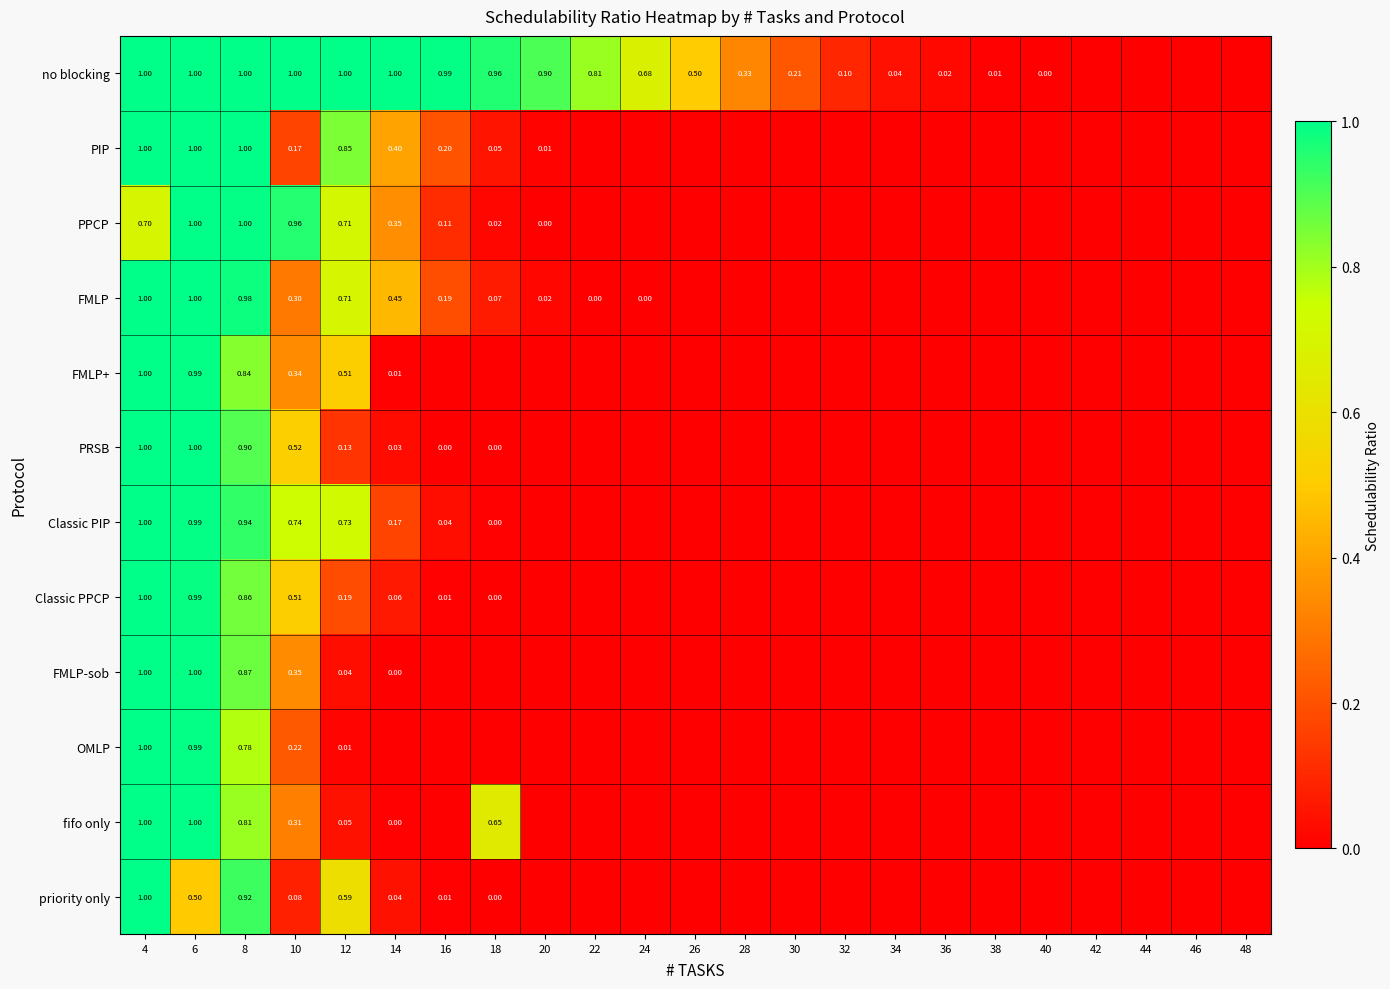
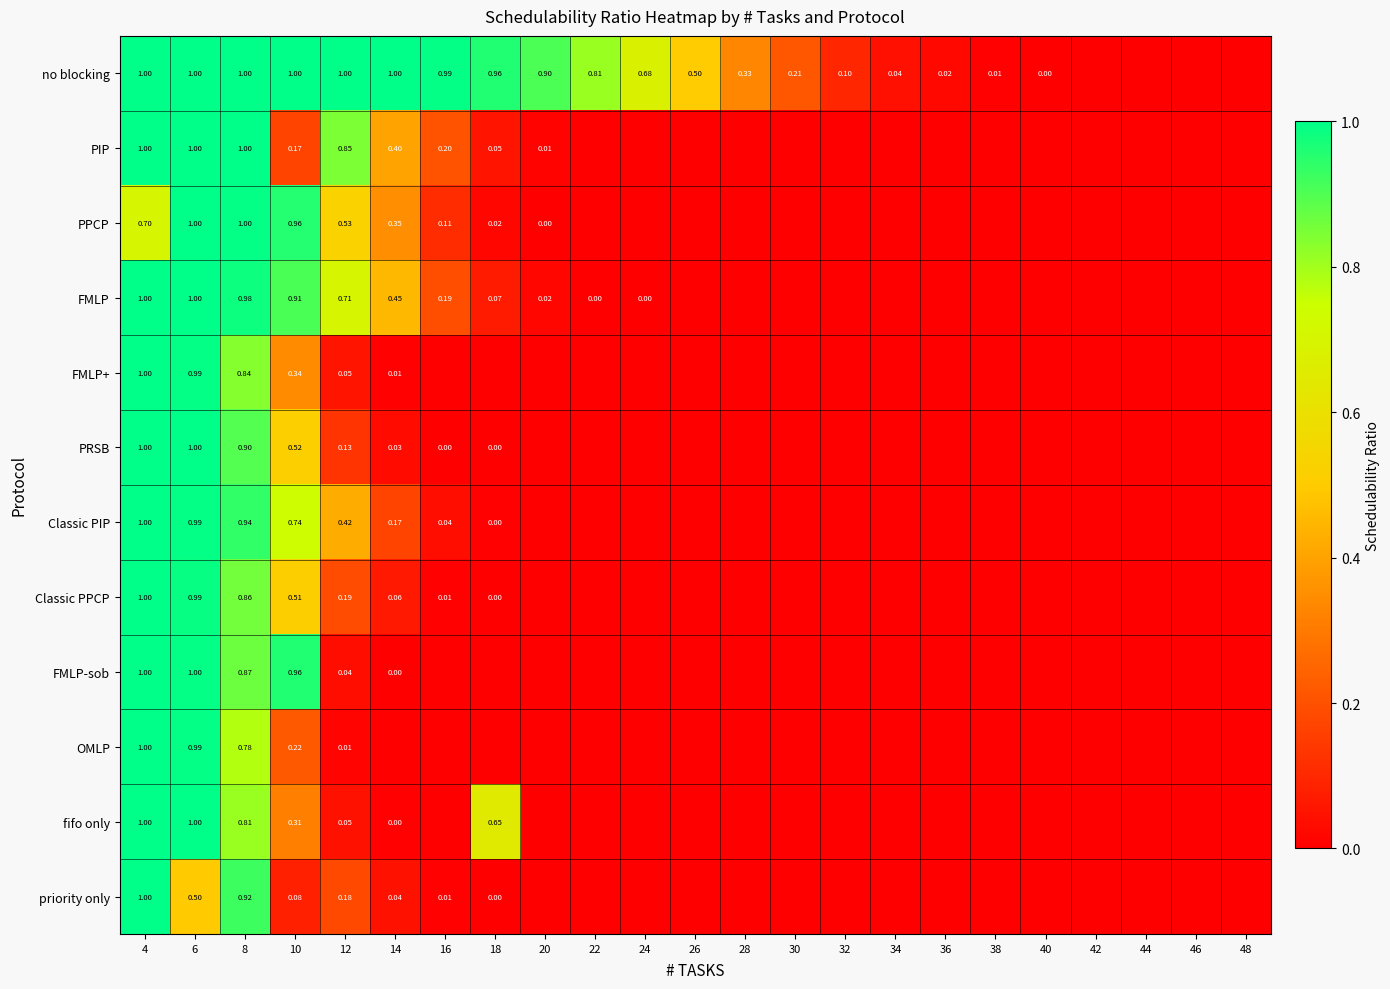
PPCP, 12: 0.71 -> 0.53
FMLP, 10: 0.30 -> 0.91
FMLP+, 12: 0.51 -> 0.05
Classic PIP, 12: 0.73 -> 0.42
FMLP-sob, 10: 0.35 -> 0.96
priority only, 12: 0.59 -> 0.18
